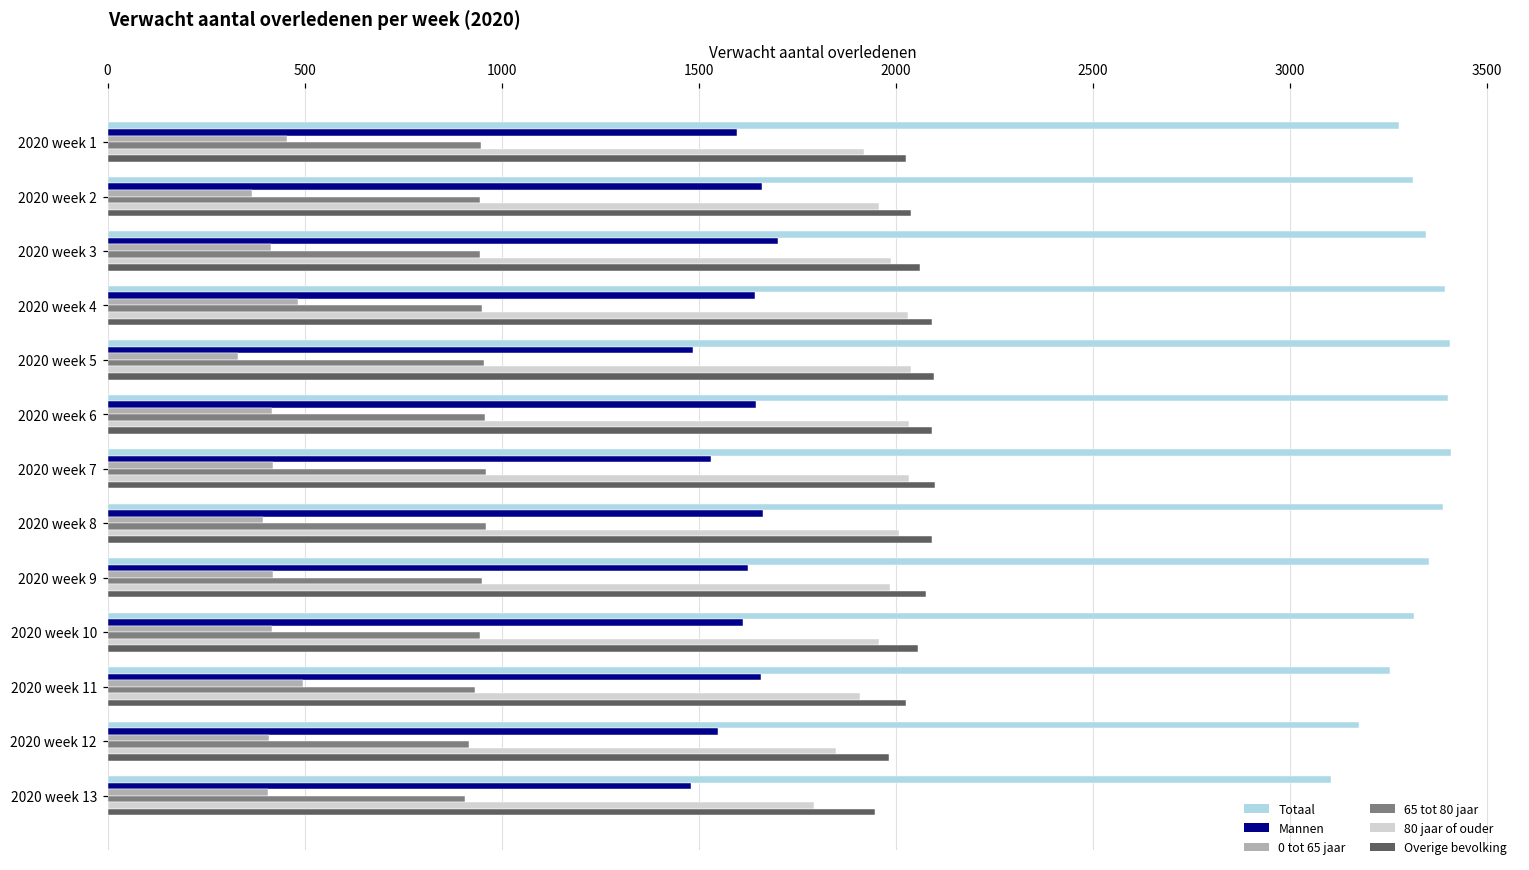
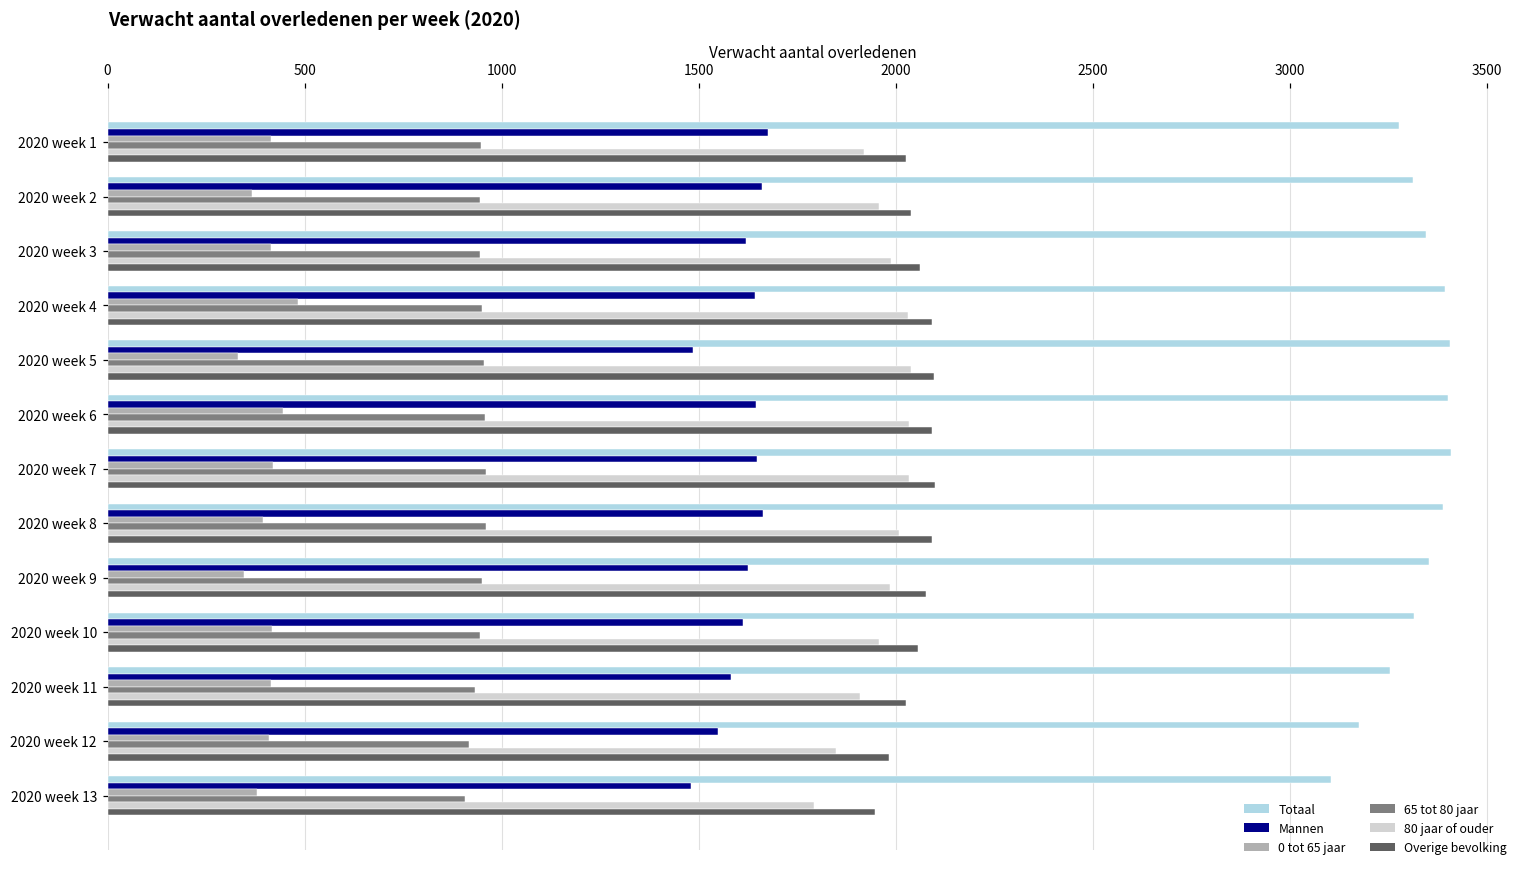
Mannen, 2020 week 1: 1600 -> 1680
0 tot 65 jaar, 2020 week 1: 460 -> 420
Mannen, 2020 week 3: 1700 -> 1620
0 tot 65 jaar, 2020 week 6: 420 -> 450
Mannen, 2020 week 7: 1530 -> 1650
0 tot 65 jaar, 2020 week 9: 420 -> 350
Mannen, 2020 week 11: 1660 -> 1580
0 tot 65 jaar, 2020 week 11: 500 -> 420
0 tot 65 jaar, 2020 week 13: 410 -> 380
